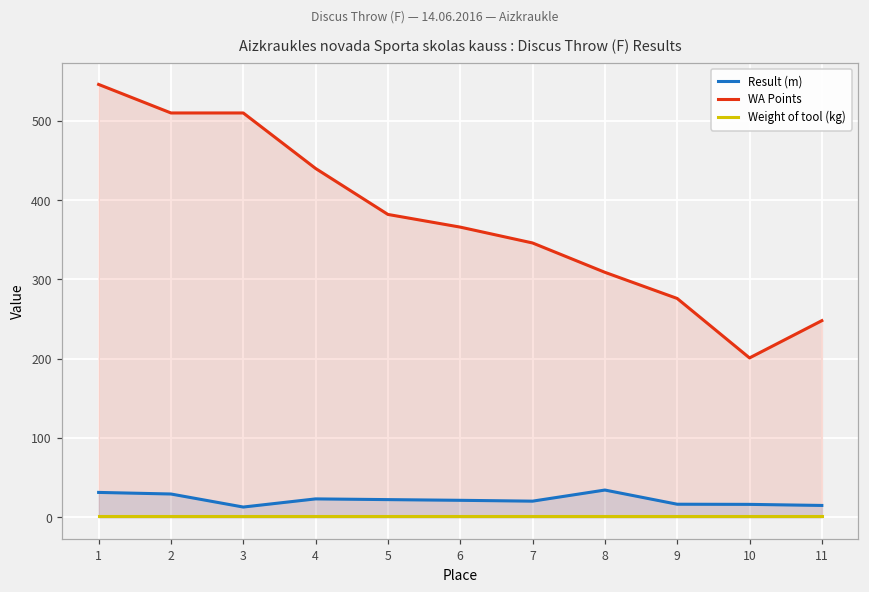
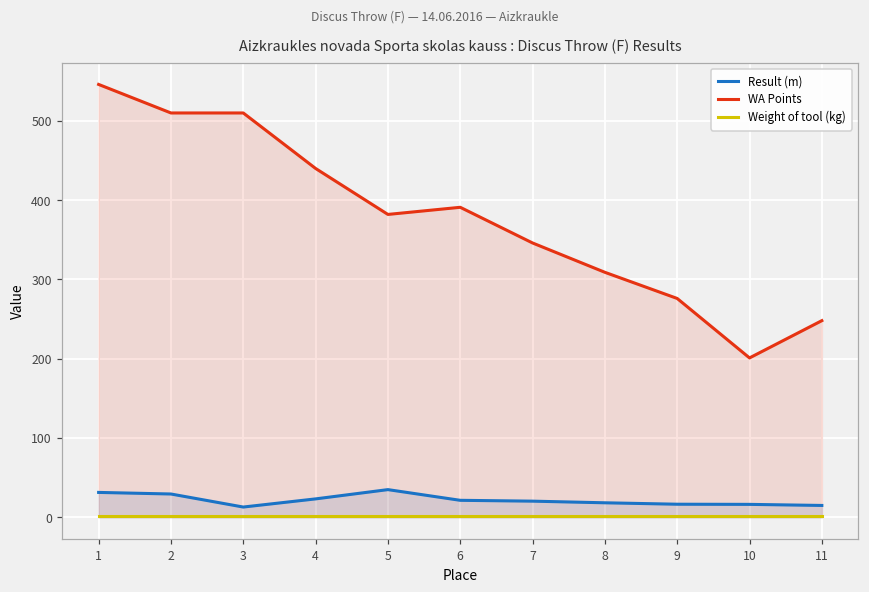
Result (m), 5: 20 -> 30
WA Points, 6: 370 -> 390
Result (m), 8: 30 -> 20
